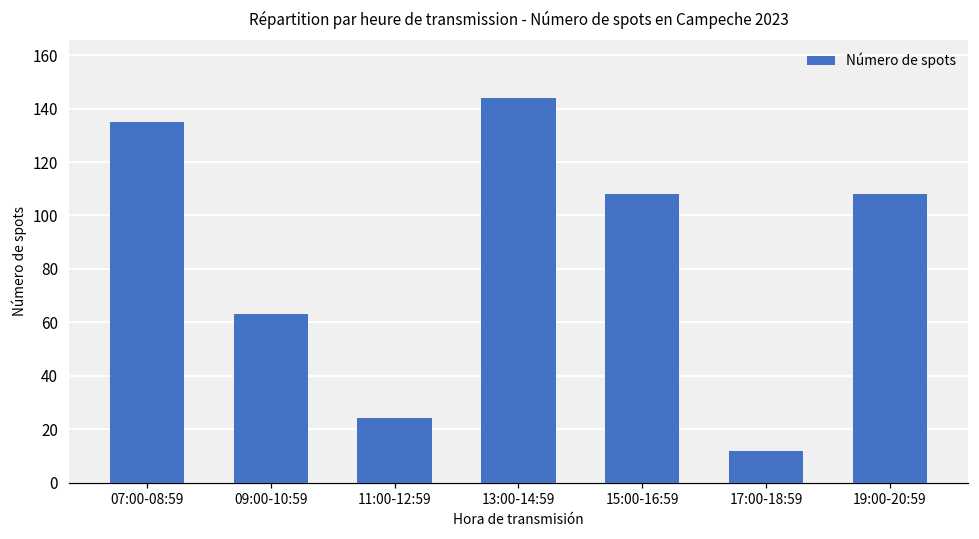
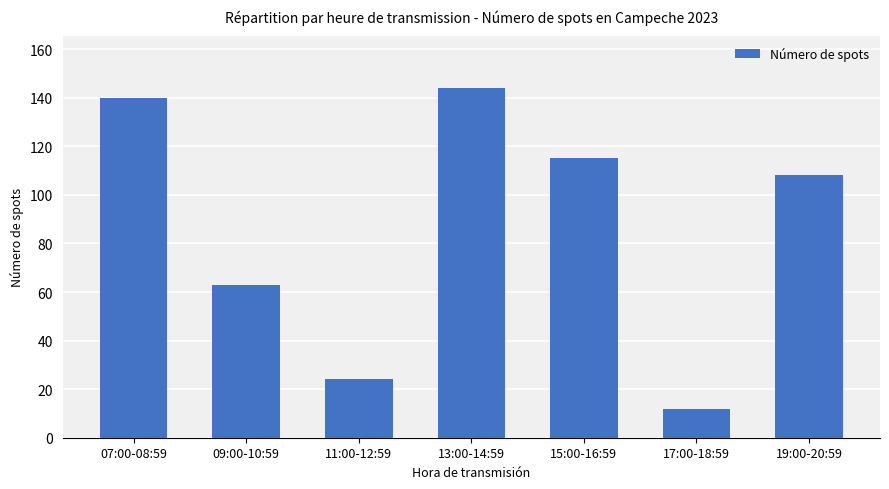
07:00-08:59: 135 -> 140
15:00-16:59: 108 -> 115
